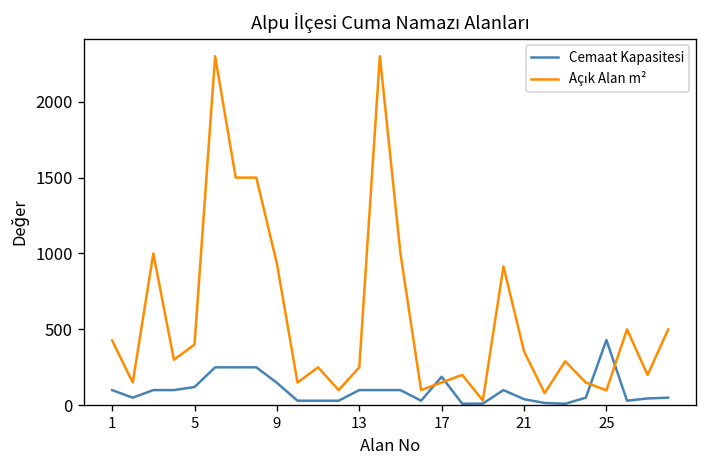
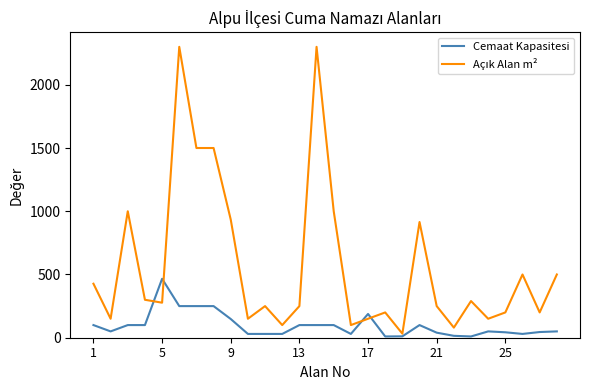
Cemaat Kapasitesi, 5: 120 -> 470
Açık Alan m², 5: 400 -> 280
Açık Alan m², 21: 360 -> 250
Cemaat Kapasitesi, 25: 430 -> 40
Açık Alan m², 25: 100 -> 200
